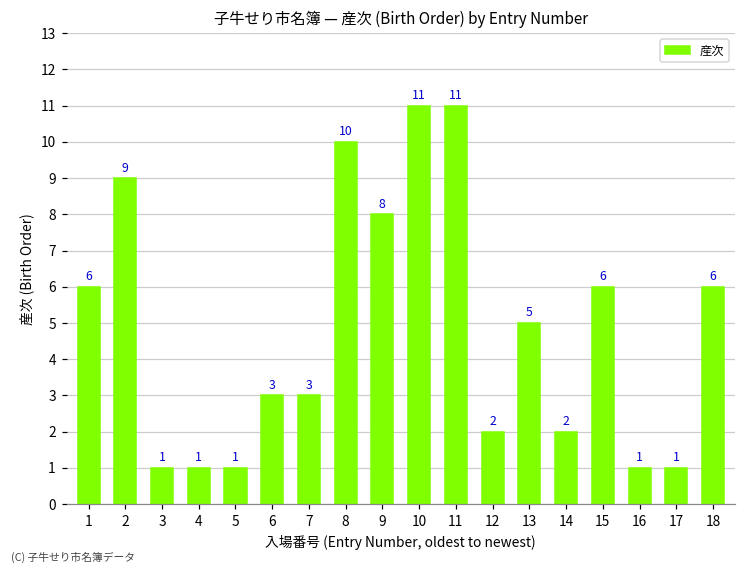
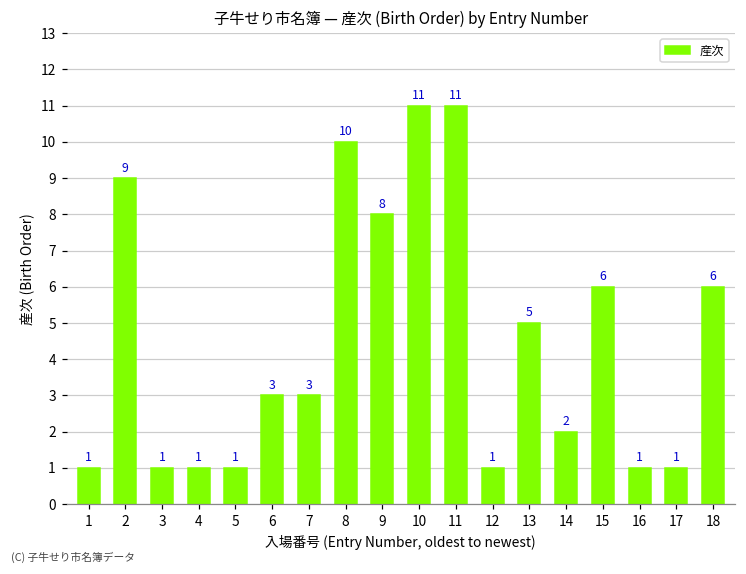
1: 6 -> 1
12: 2 -> 1
